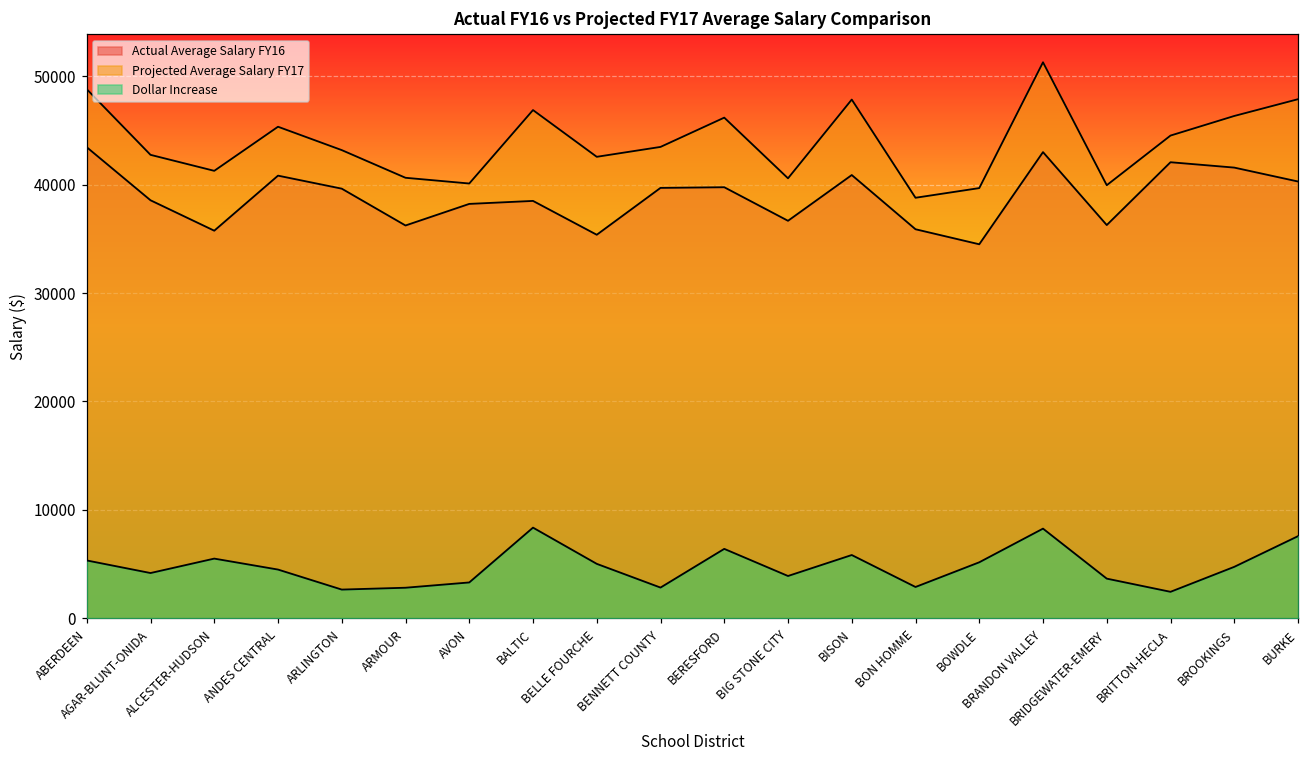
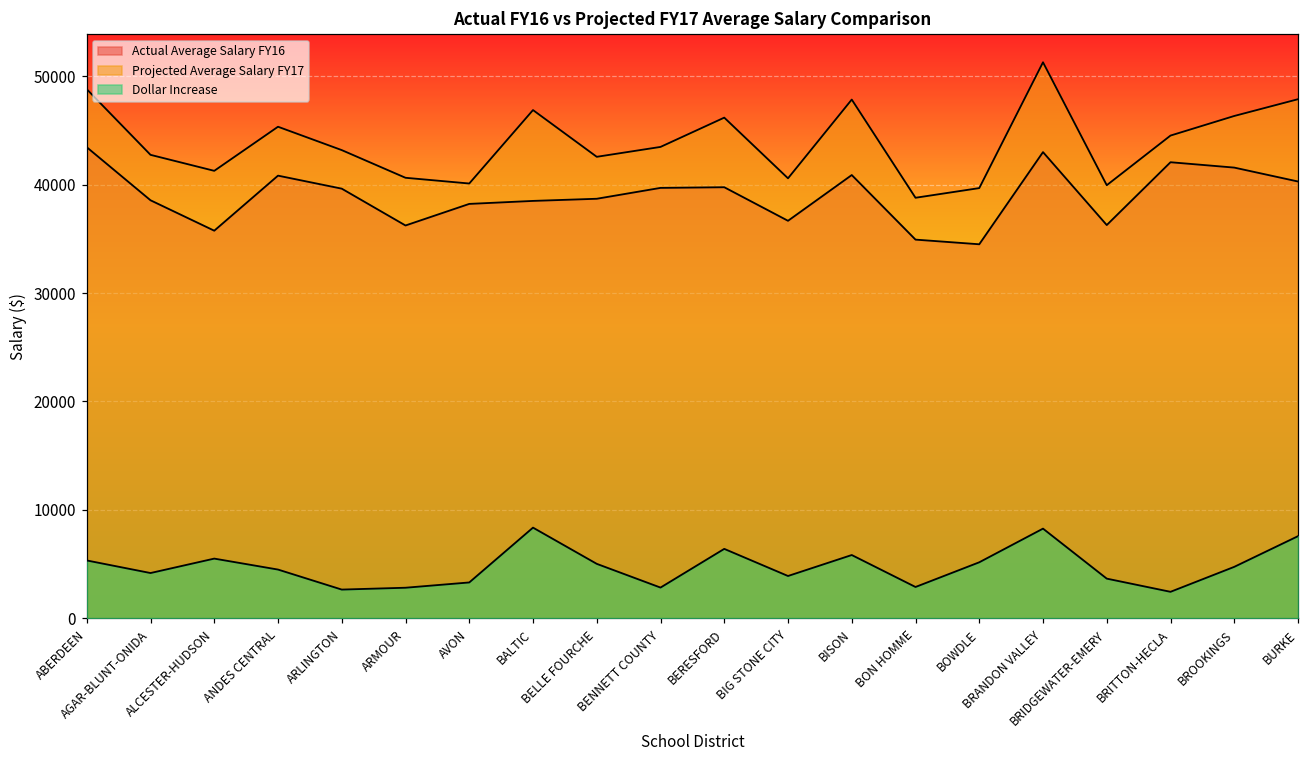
Actual Average Salary FY16, BELLE FOURCHE: 35000 -> 39000
Actual Average Salary FY16, BON HOMME: 36000 -> 35000
